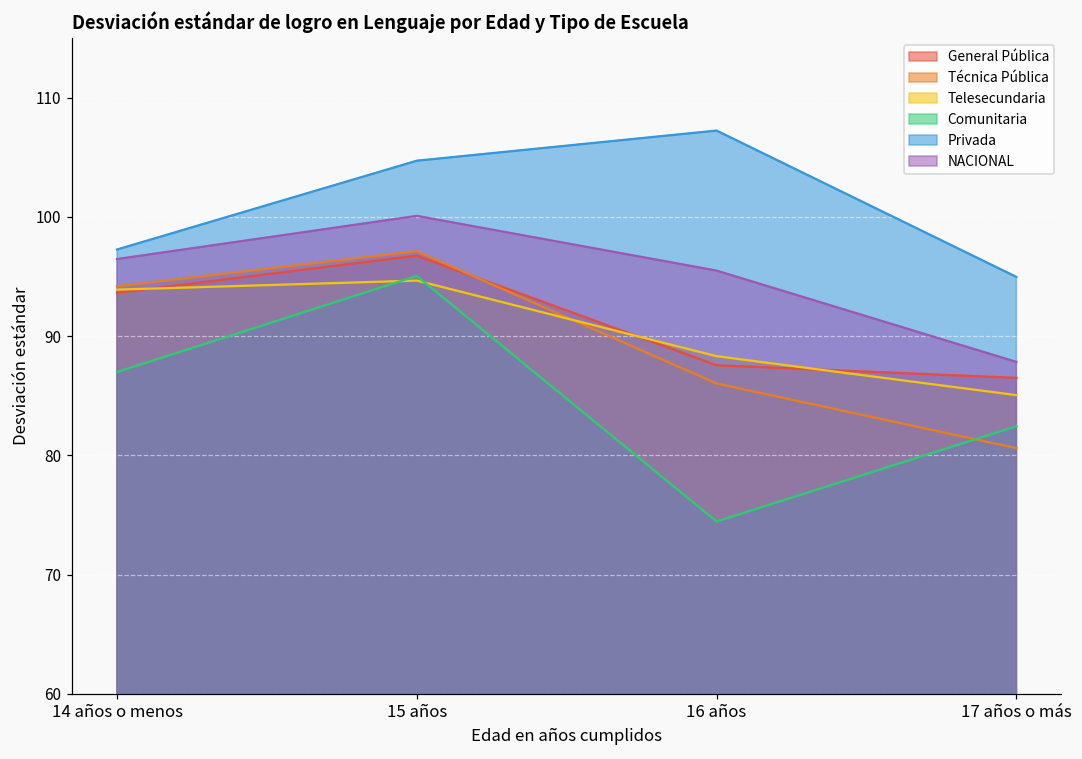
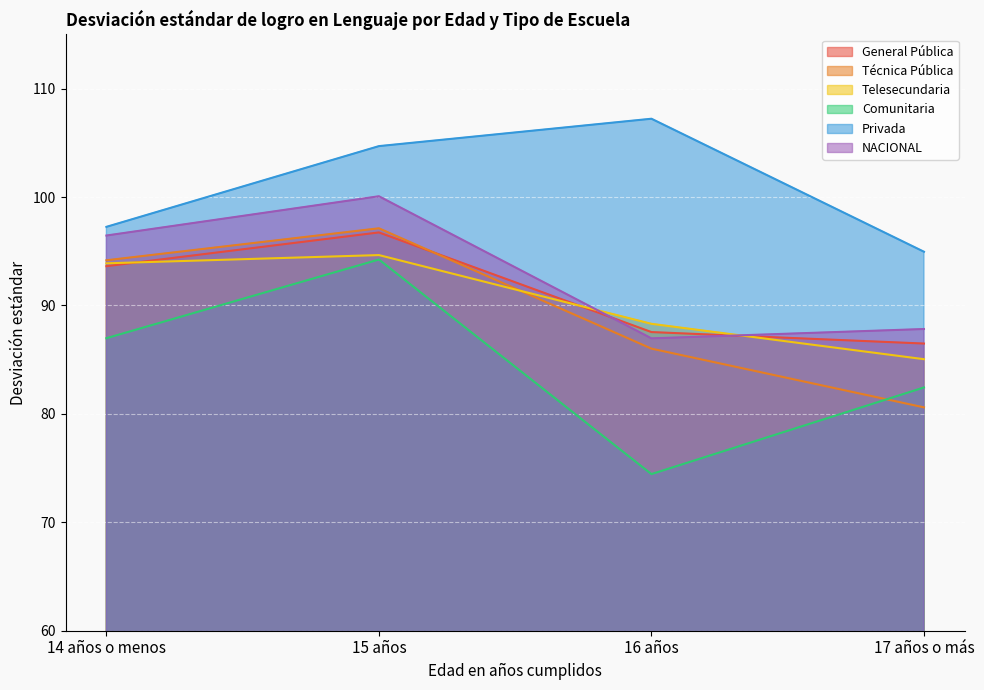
Comunitaria, 15 años: 95.0 -> 94.2
NACIONAL, 16 años: 95.5 -> 87.0
